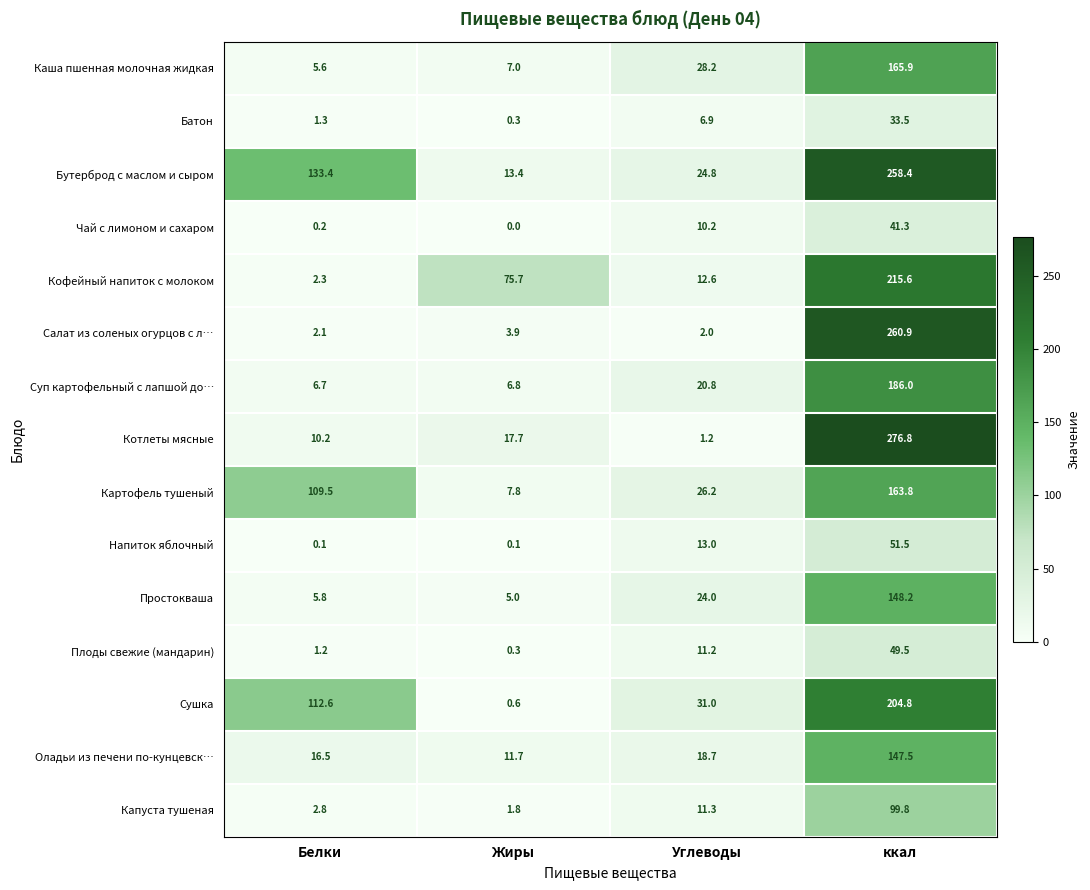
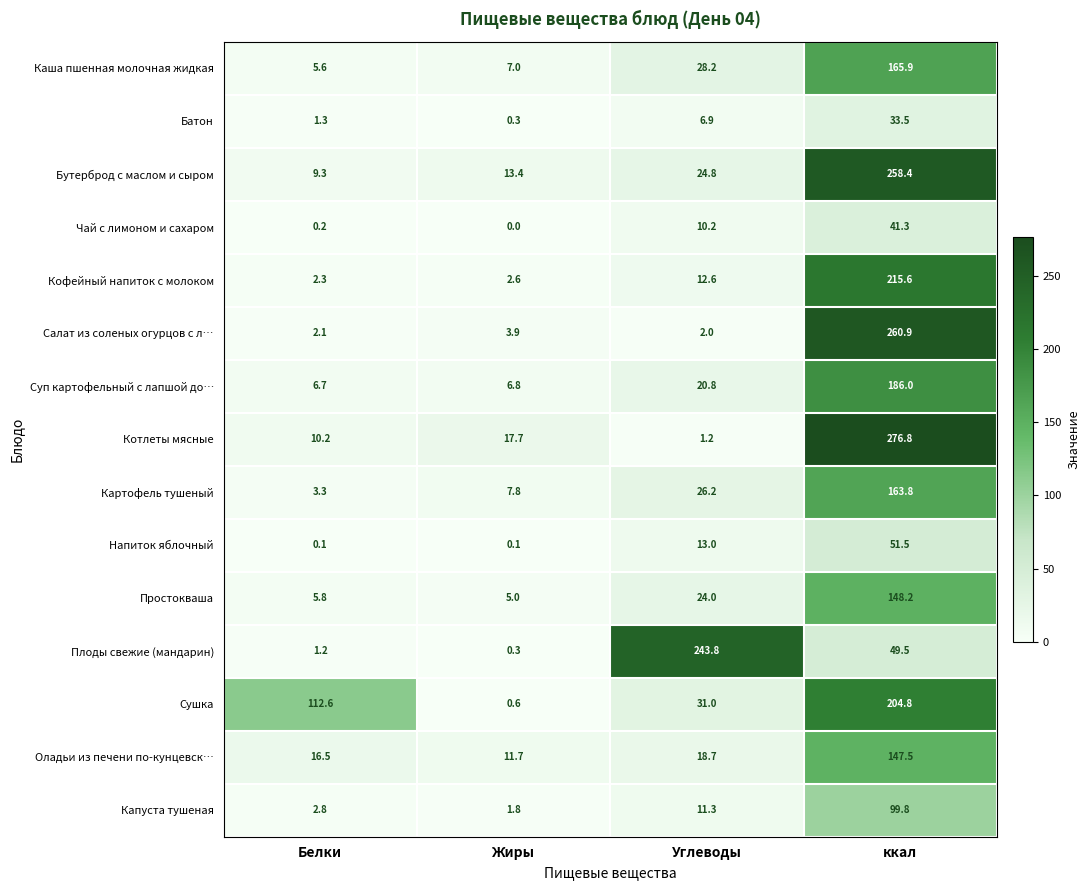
Бутерброд с маслом и сыром, Белки: 133.4 -> 9.3
Кофейный напиток с молоком, Жиры: 75.7 -> 2.6
Картофель тушеный, Белки: 109.5 -> 3.3
Плоды свежие (мандарин), Углеводы: 11.2 -> 243.8
